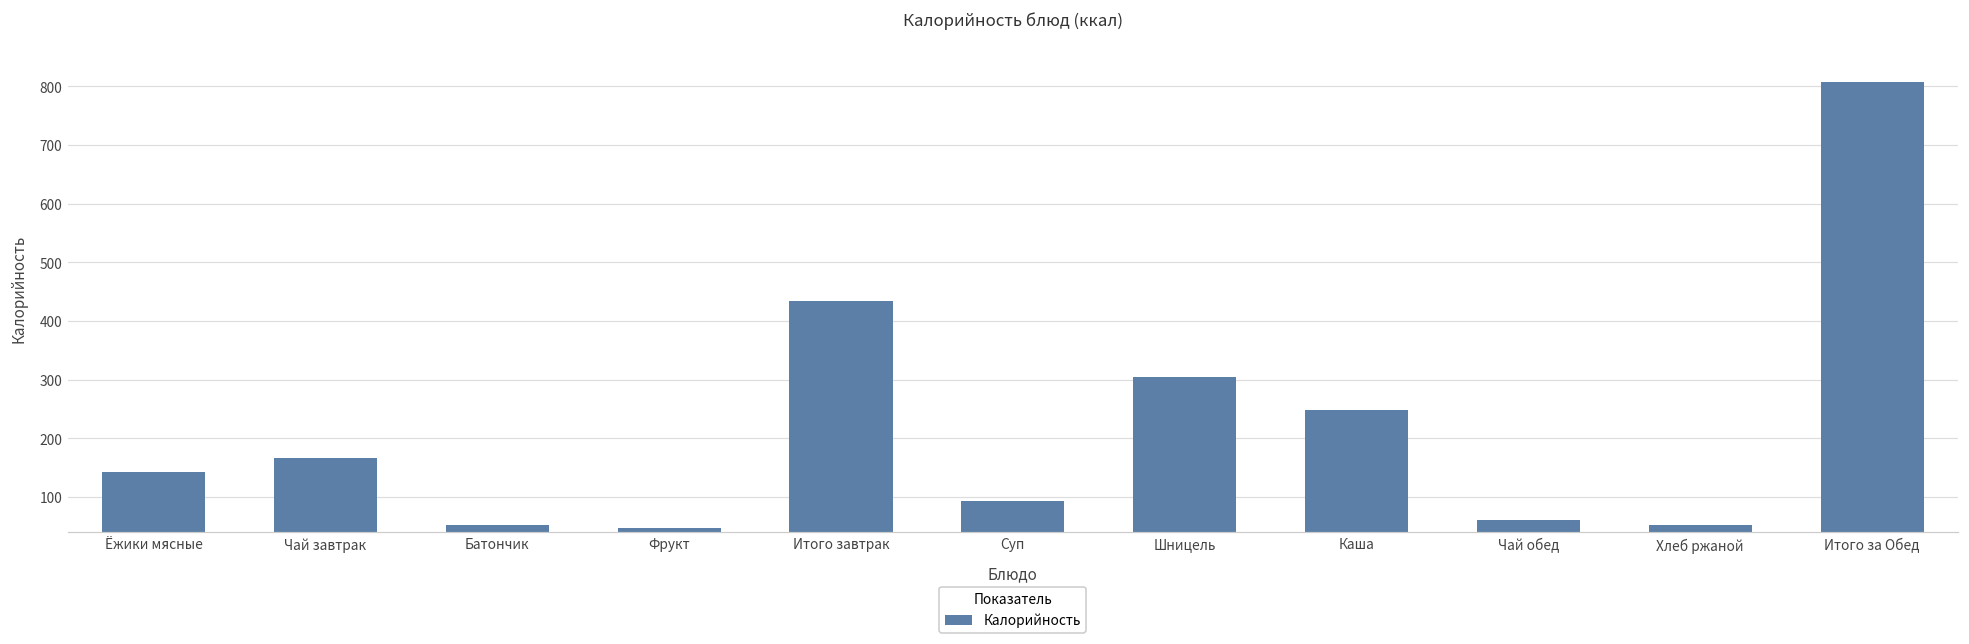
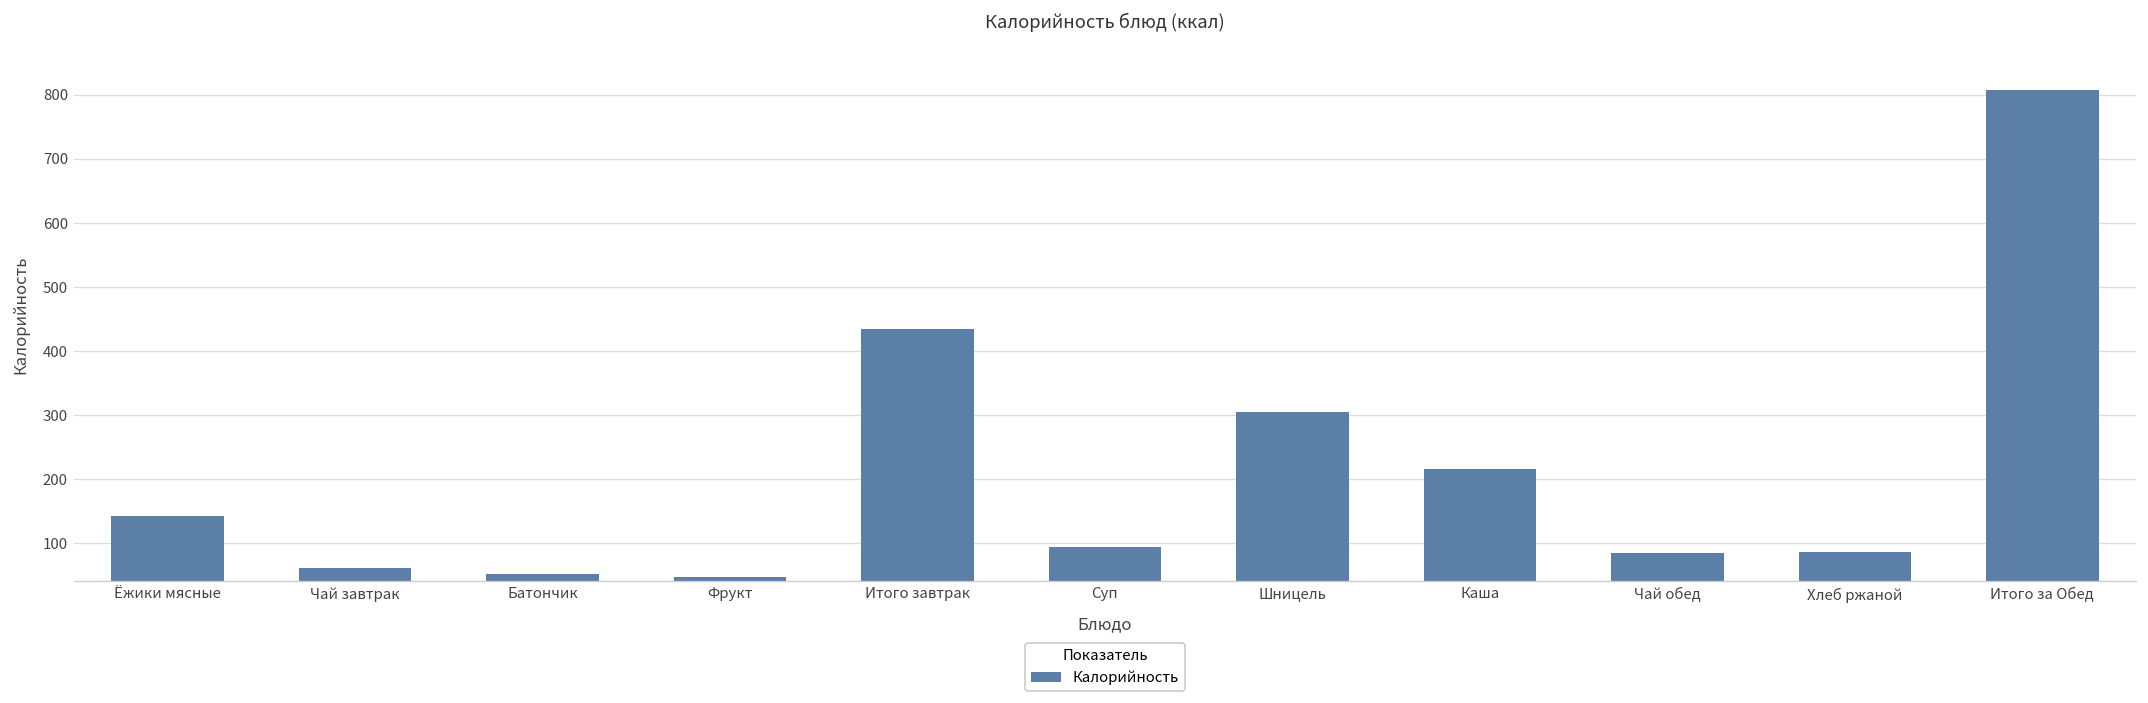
Чай завтрак: 170 -> 60
Каша: 250 -> 220
Чай обед: 60 -> 80
Хлеб ржаной: 50 -> 90
